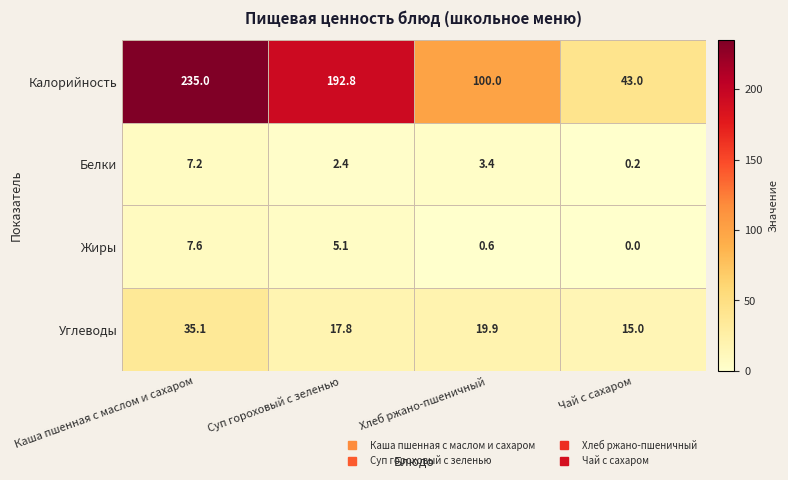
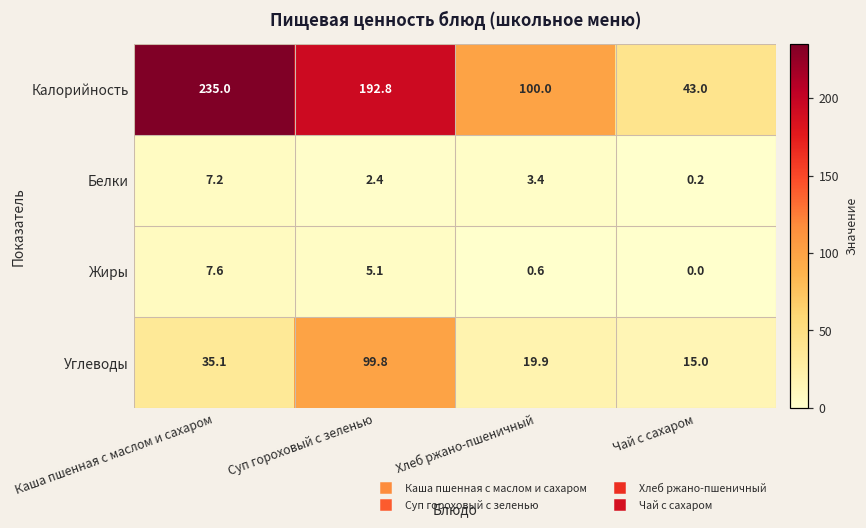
Углеводы, Суп гороховый с зеленью: 17.8 -> 99.8
